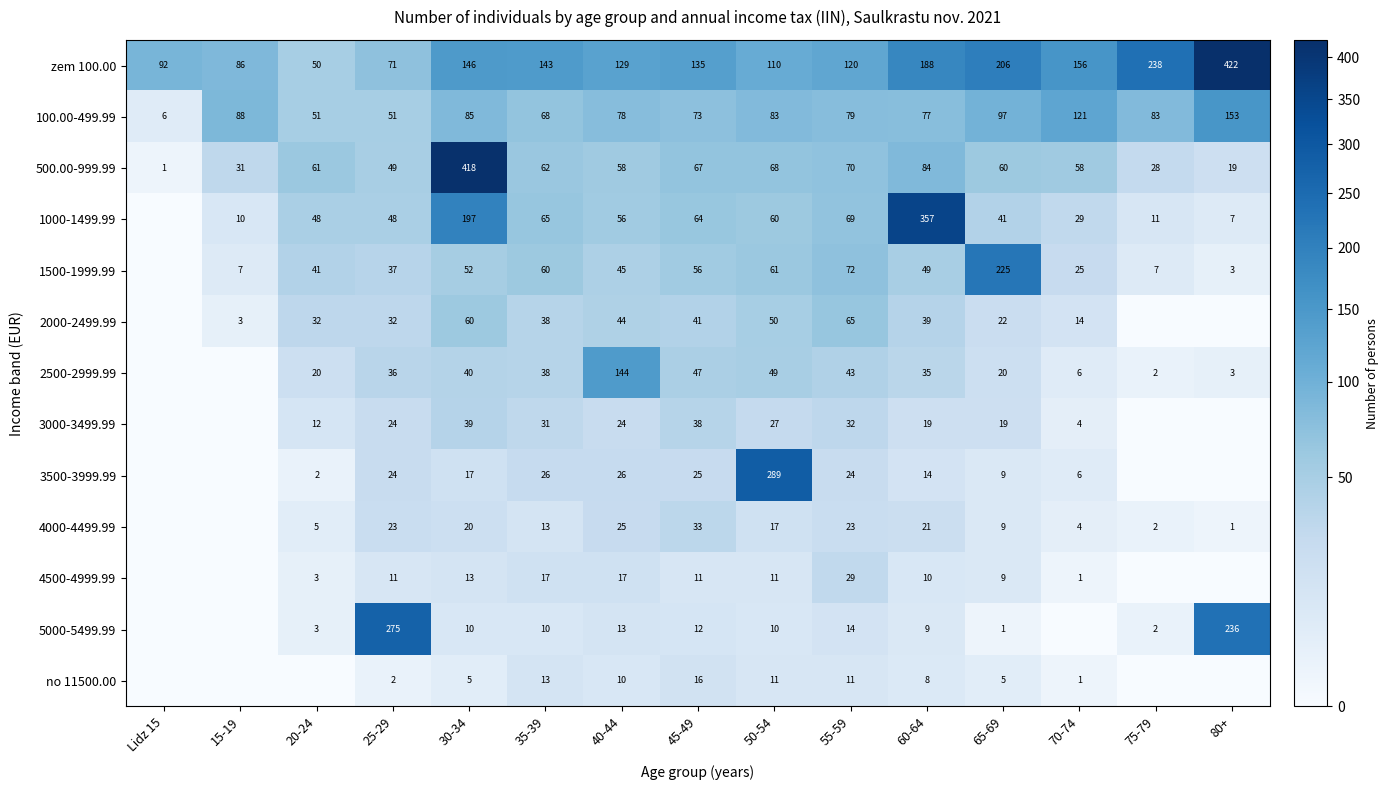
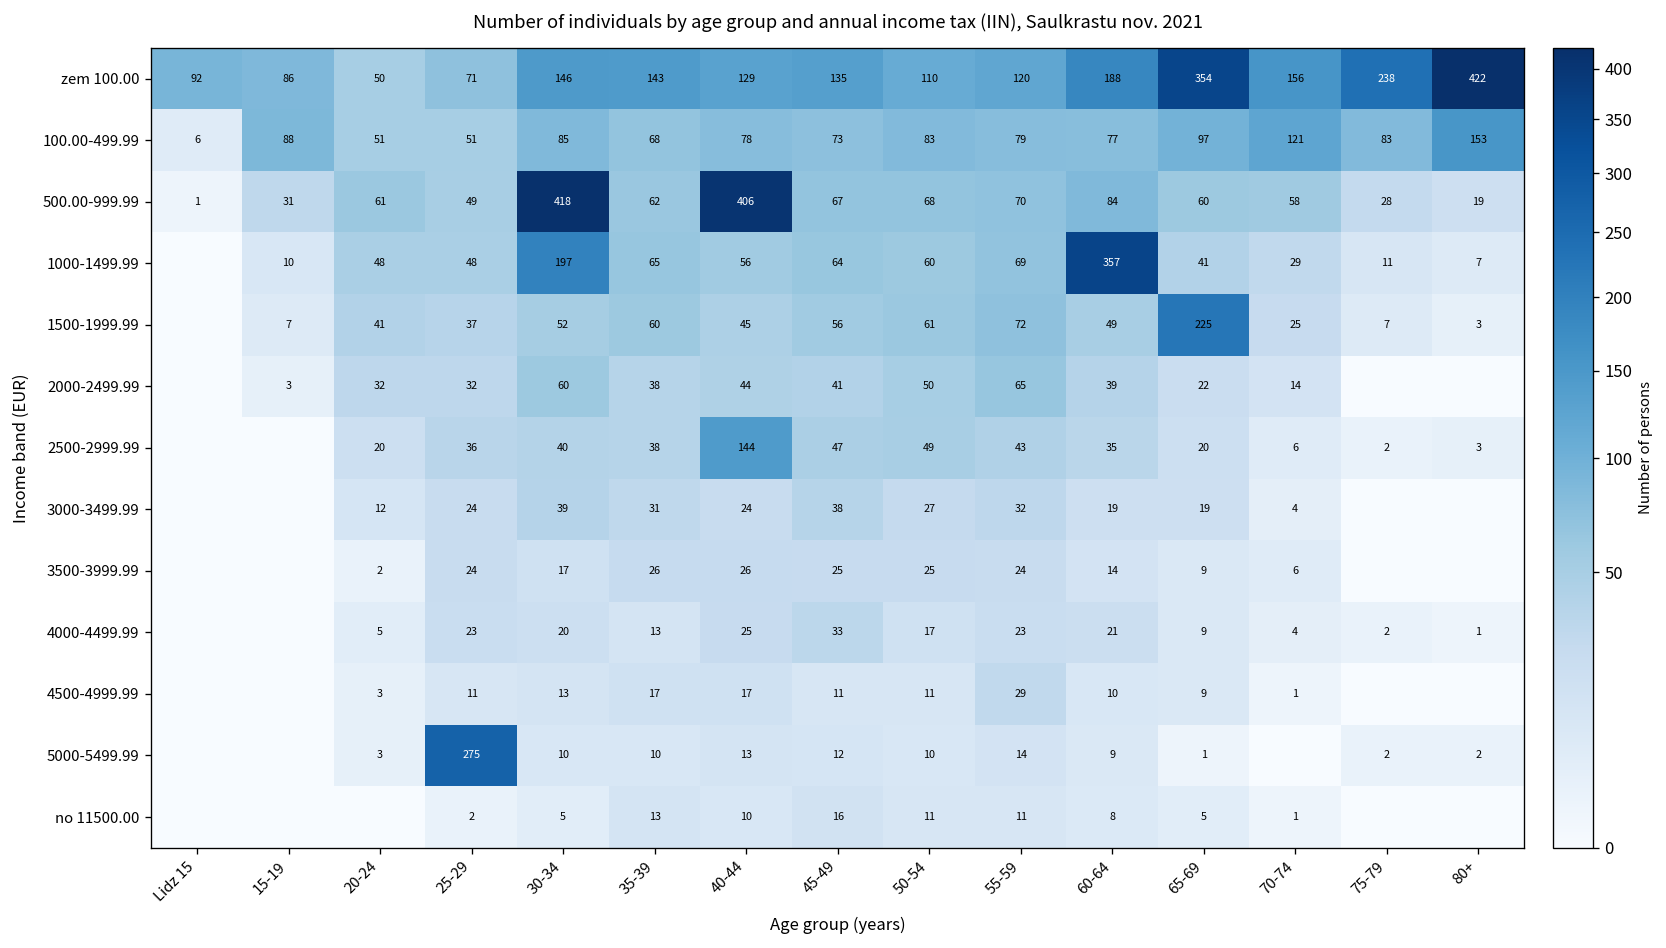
zem 100.00, 65-69: 206 -> 354
500.00-999.99, 40-44: 58 -> 406
3500-3999.99, 50-54: 289 -> 25
5000-5499.99, 80+: 236 -> 2
